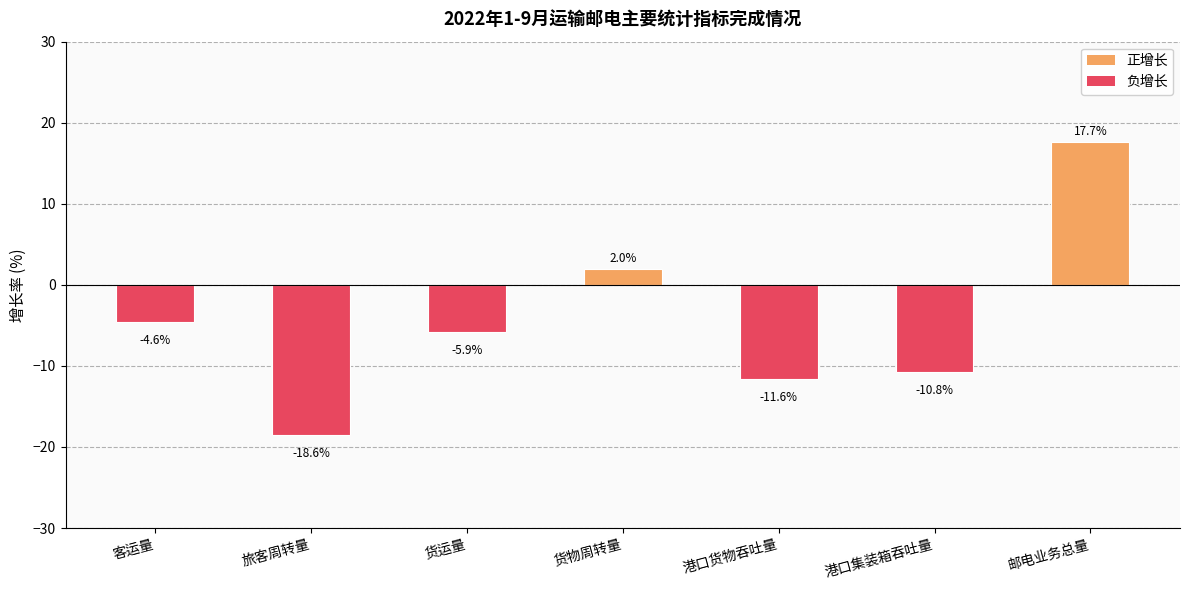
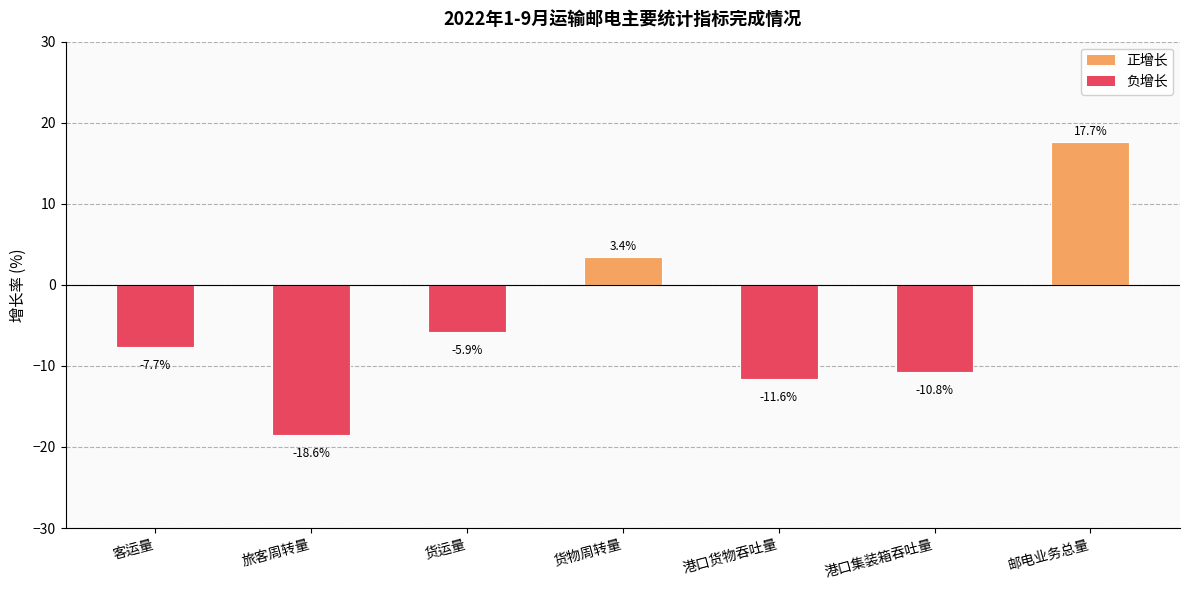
客运量: -4.6% -> -7.7%
货物周转量: 2.0% -> 3.4%
